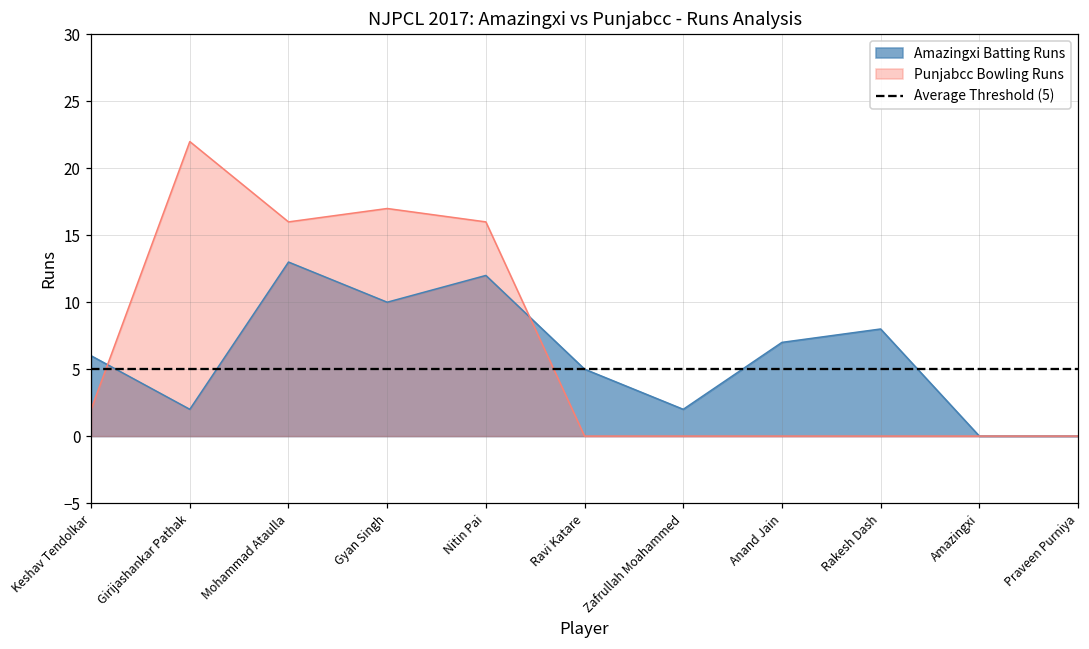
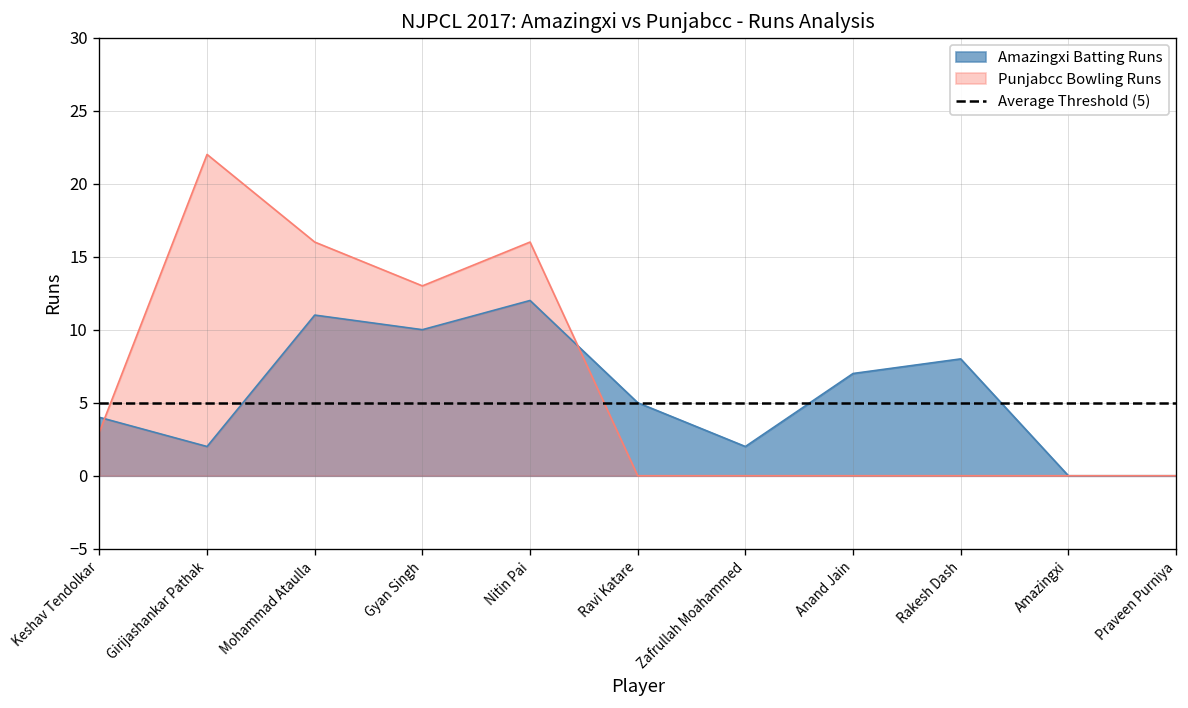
Amazingxi Batting Runs, Keshav Tendolkar: 6 -> 4
Punjabcc Bowling Runs, Keshav Tendolkar: 2 -> 3
Amazingxi Batting Runs, Mohammad Ataulla: 13 -> 11
Punjabcc Bowling Runs, Gyan Singh: 17 -> 13
